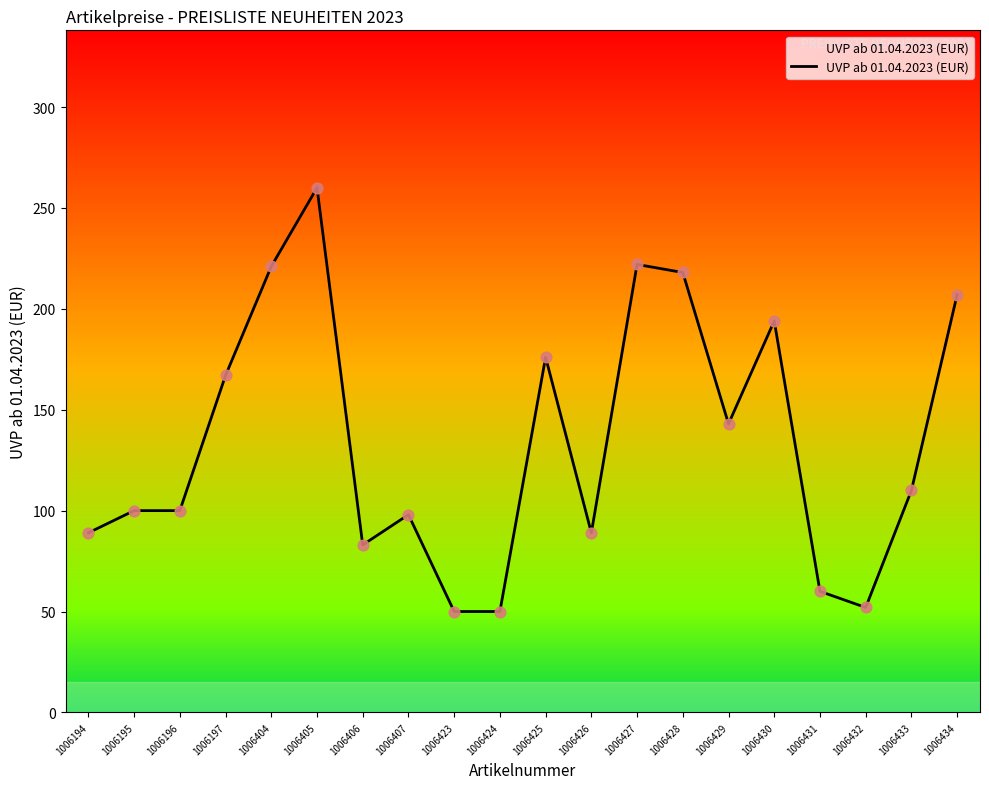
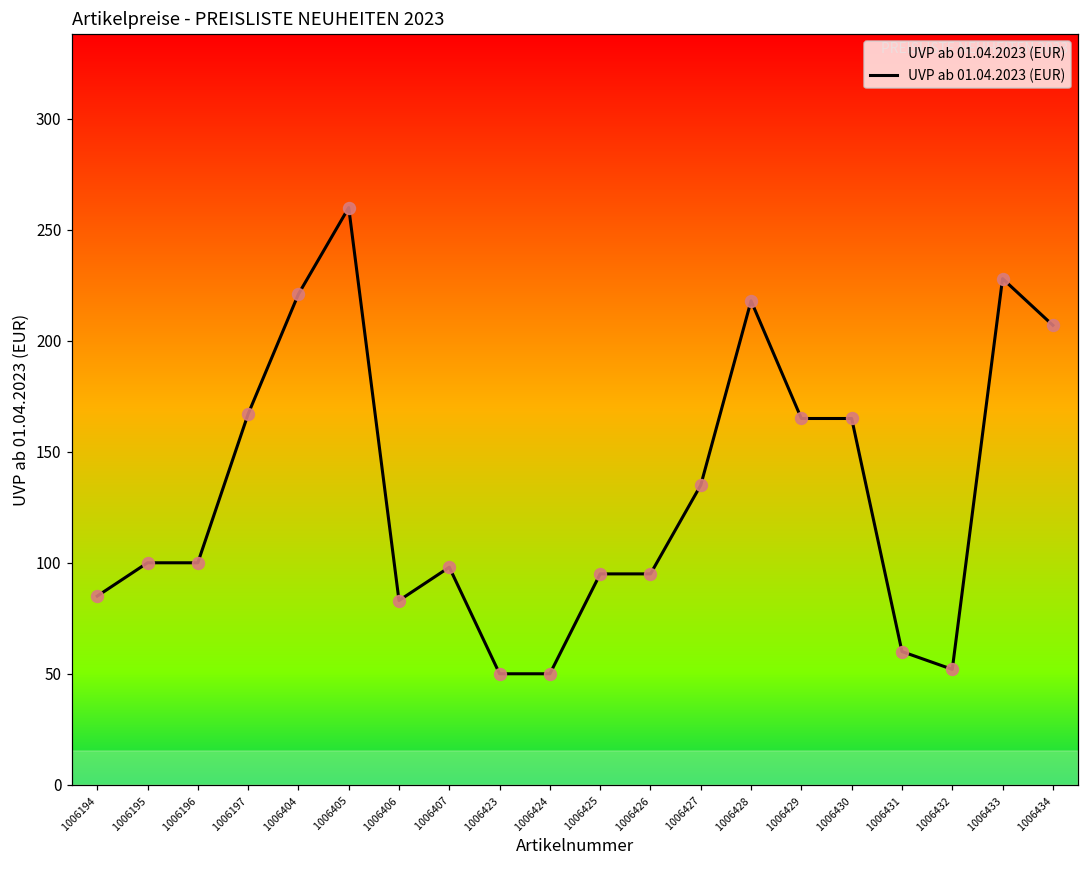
1006194: 89 -> 85
1006425: 176 -> 95
1006426: 89 -> 95
1006427: 222 -> 135
1006429: 143 -> 165
1006430: 194 -> 165
1006433: 110 -> 228
